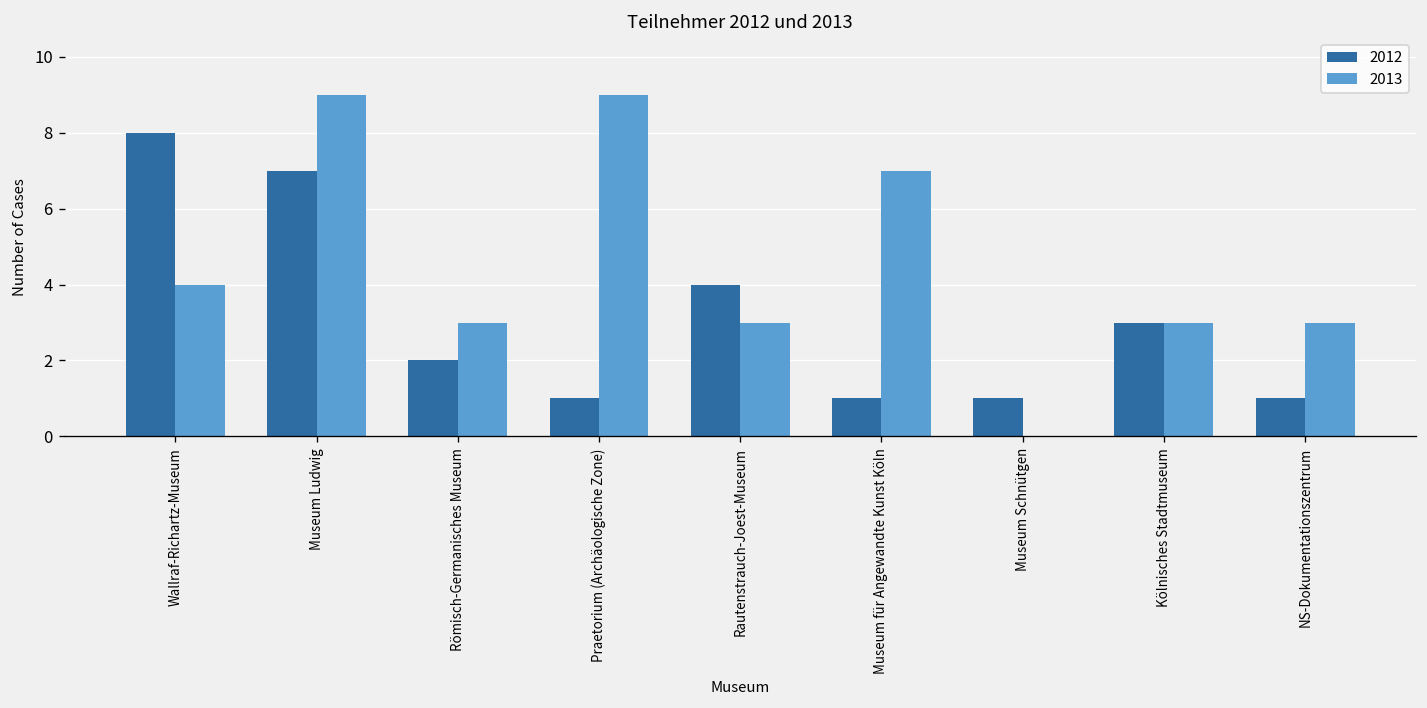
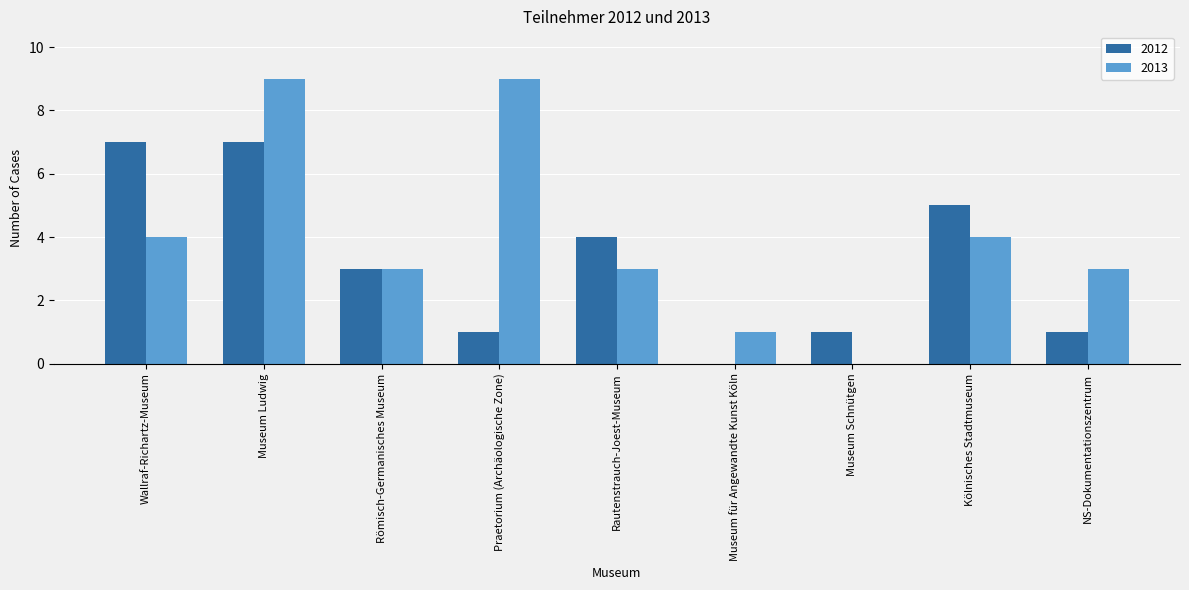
2012, Wallraf-Richartz-Museum: 8 -> 7
2012, Römisch-Germanisches Museum: 2 -> 3
2012, Museum für Angewandte Kunst Köln: 1 -> 0
2013, Museum für Angewandte Kunst Köln: 7 -> 1
2012, Kölnisches Stadtmuseum: 3 -> 5
2013, Kölnisches Stadtmuseum: 3 -> 4
